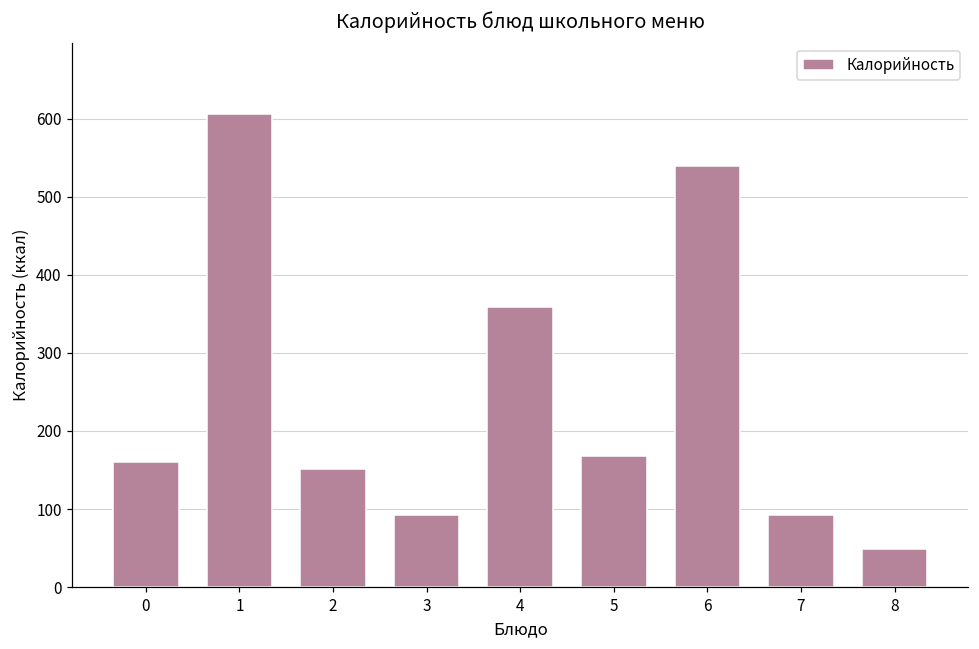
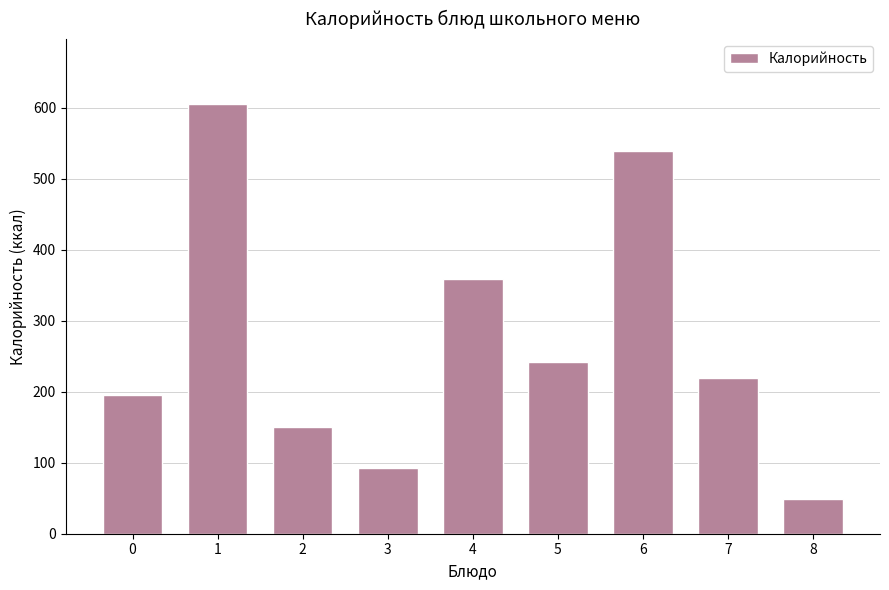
0: 160 -> 200
5: 170 -> 240
7: 90 -> 220
